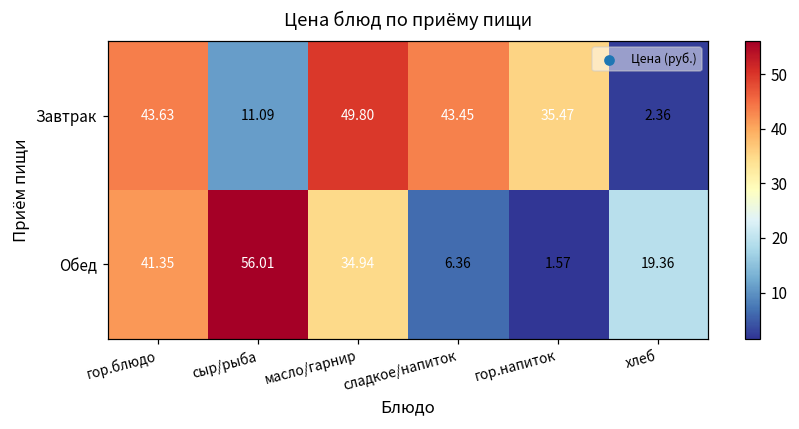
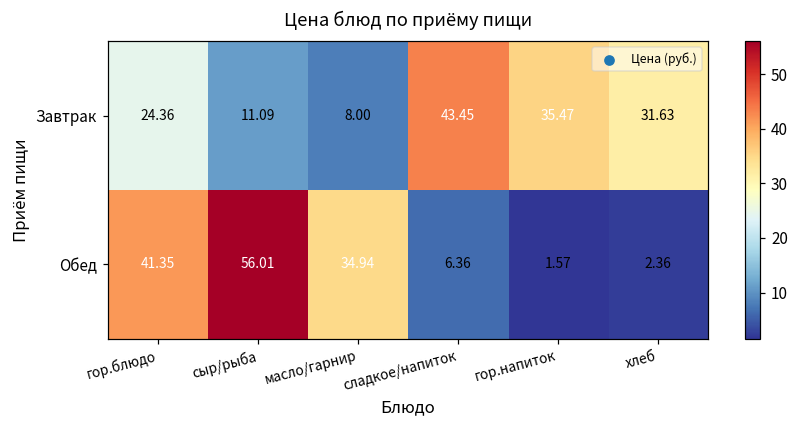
Завтрак, гор.блюдо: 43.63 -> 24.36
Завтрак, масло/гарнир: 49.80 -> 8.00
Завтрак, хлеб: 2.36 -> 31.63
Обед, хлеб: 19.36 -> 2.36
